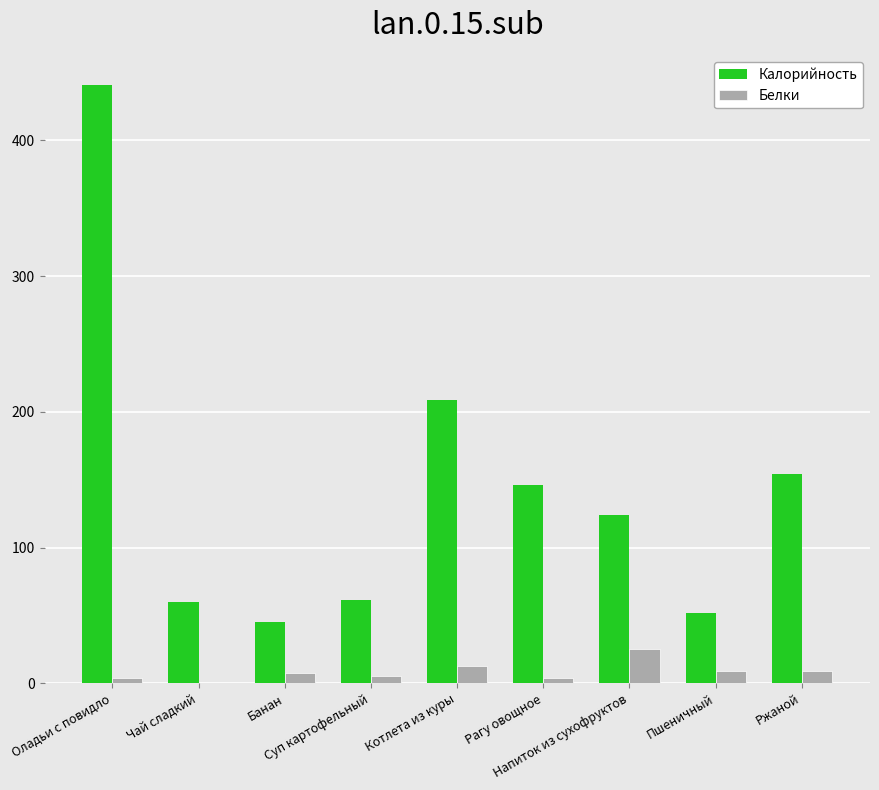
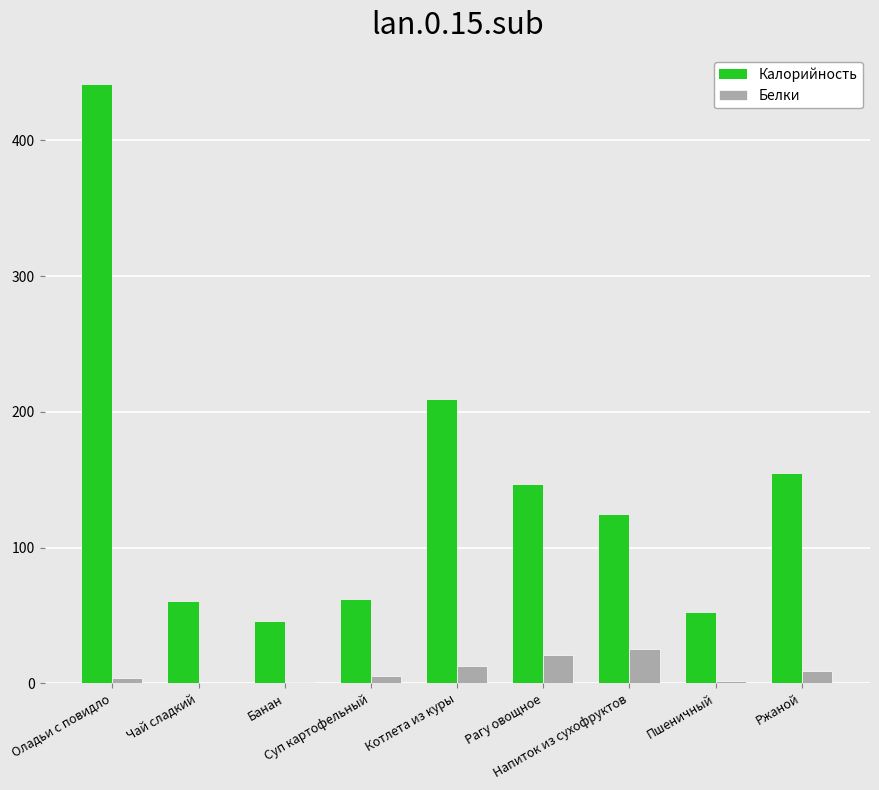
Белки, Банан: 7 -> 1
Белки, Рагу овощное: 4 -> 21
Белки, Пшеничный: 9 -> 2
